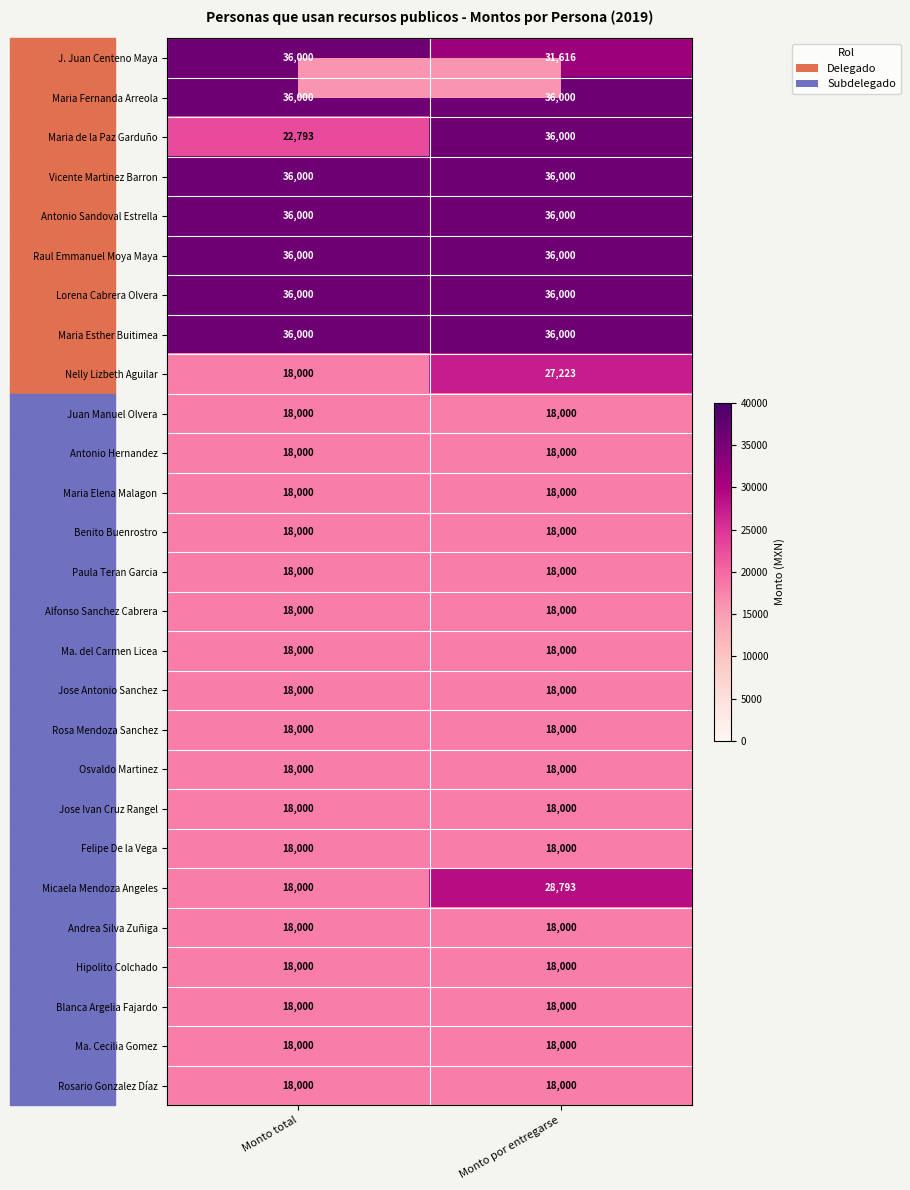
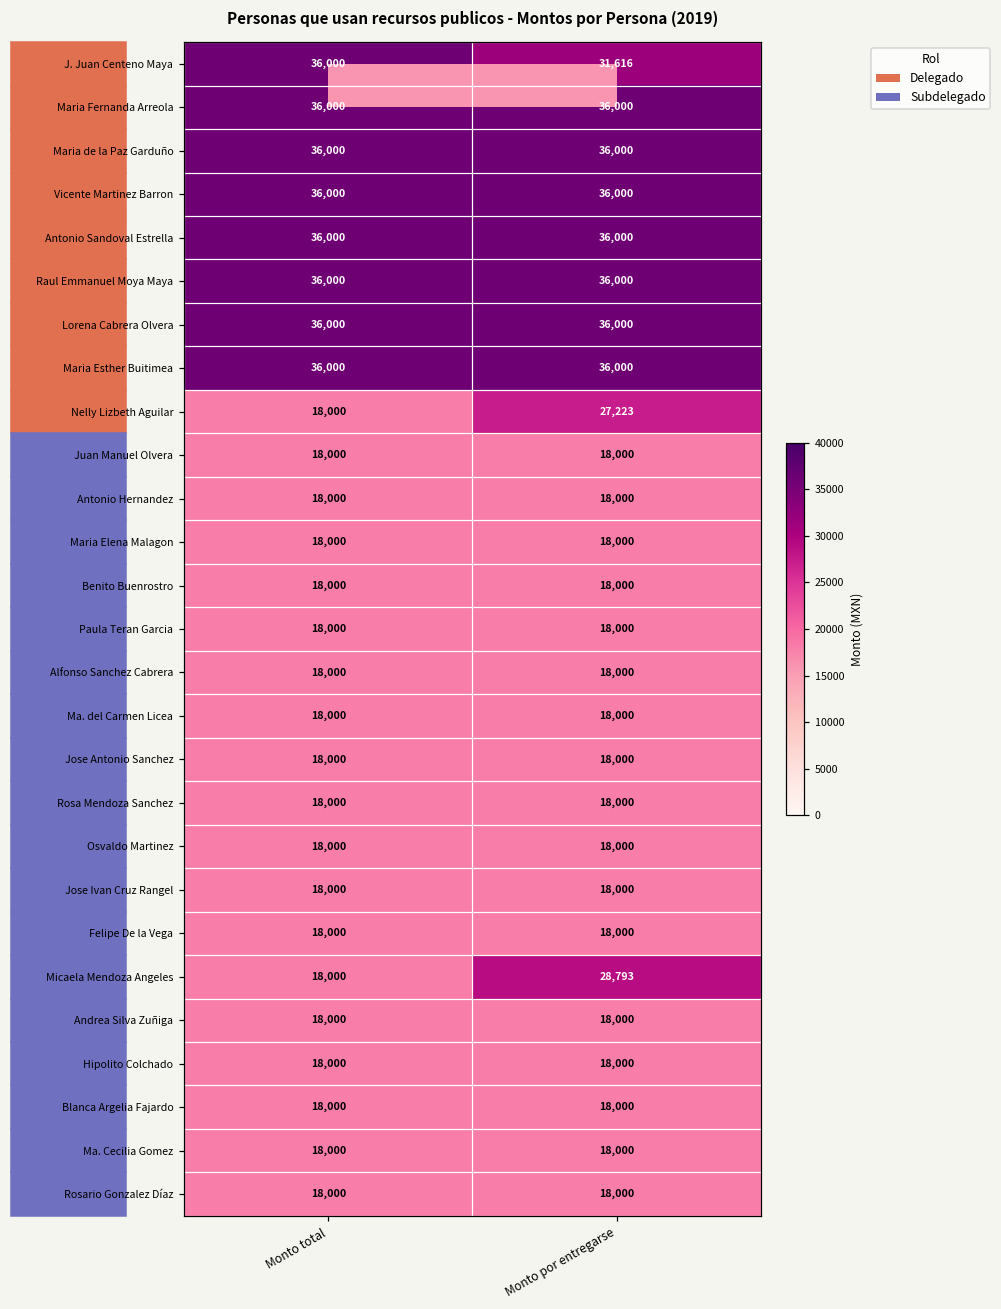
Maria de la Paz Garduño, Monto total: 22,793 -> 36,000
